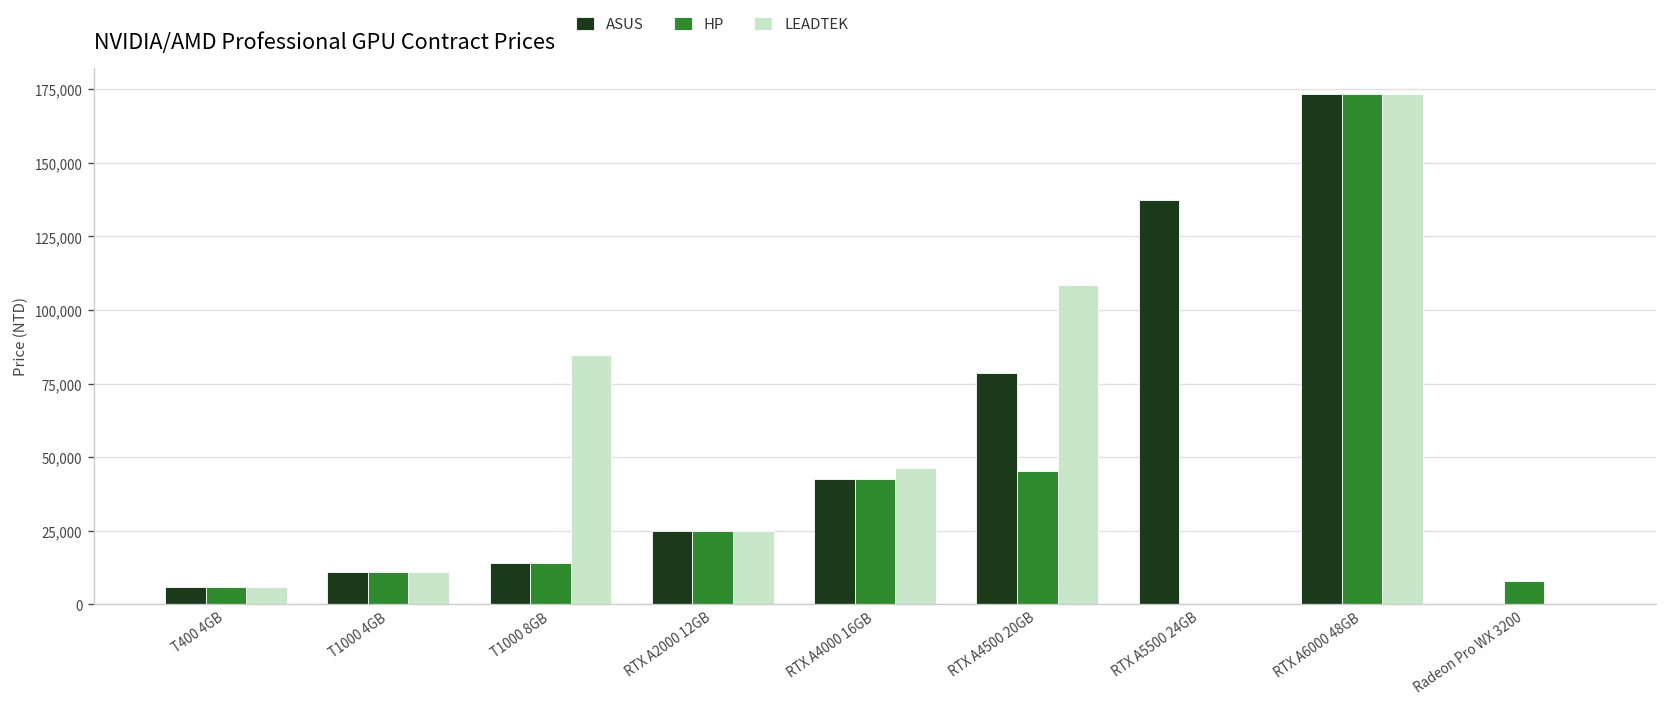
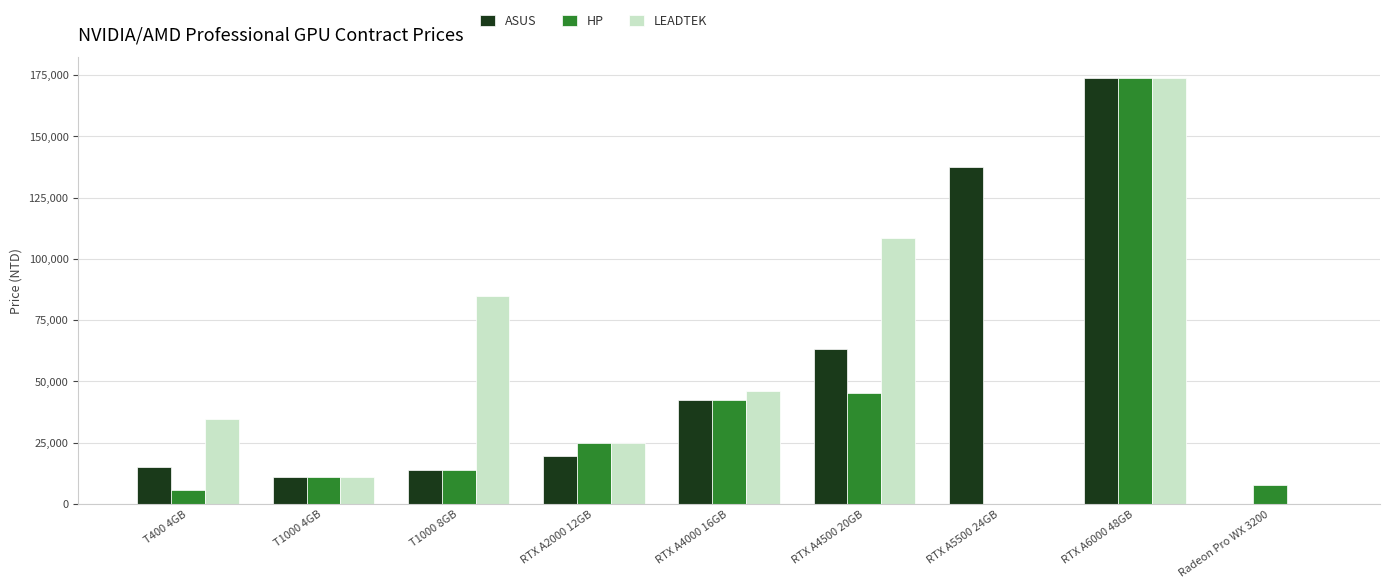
ASUS, T400 4GB: 6,000 -> 15,000
LEADTEK, T400 4GB: 6,000 -> 35,000
ASUS, RTX A2000 12GB: 25,000 -> 20,000
ASUS, RTX A4500 20GB: 79,000 -> 63,000
